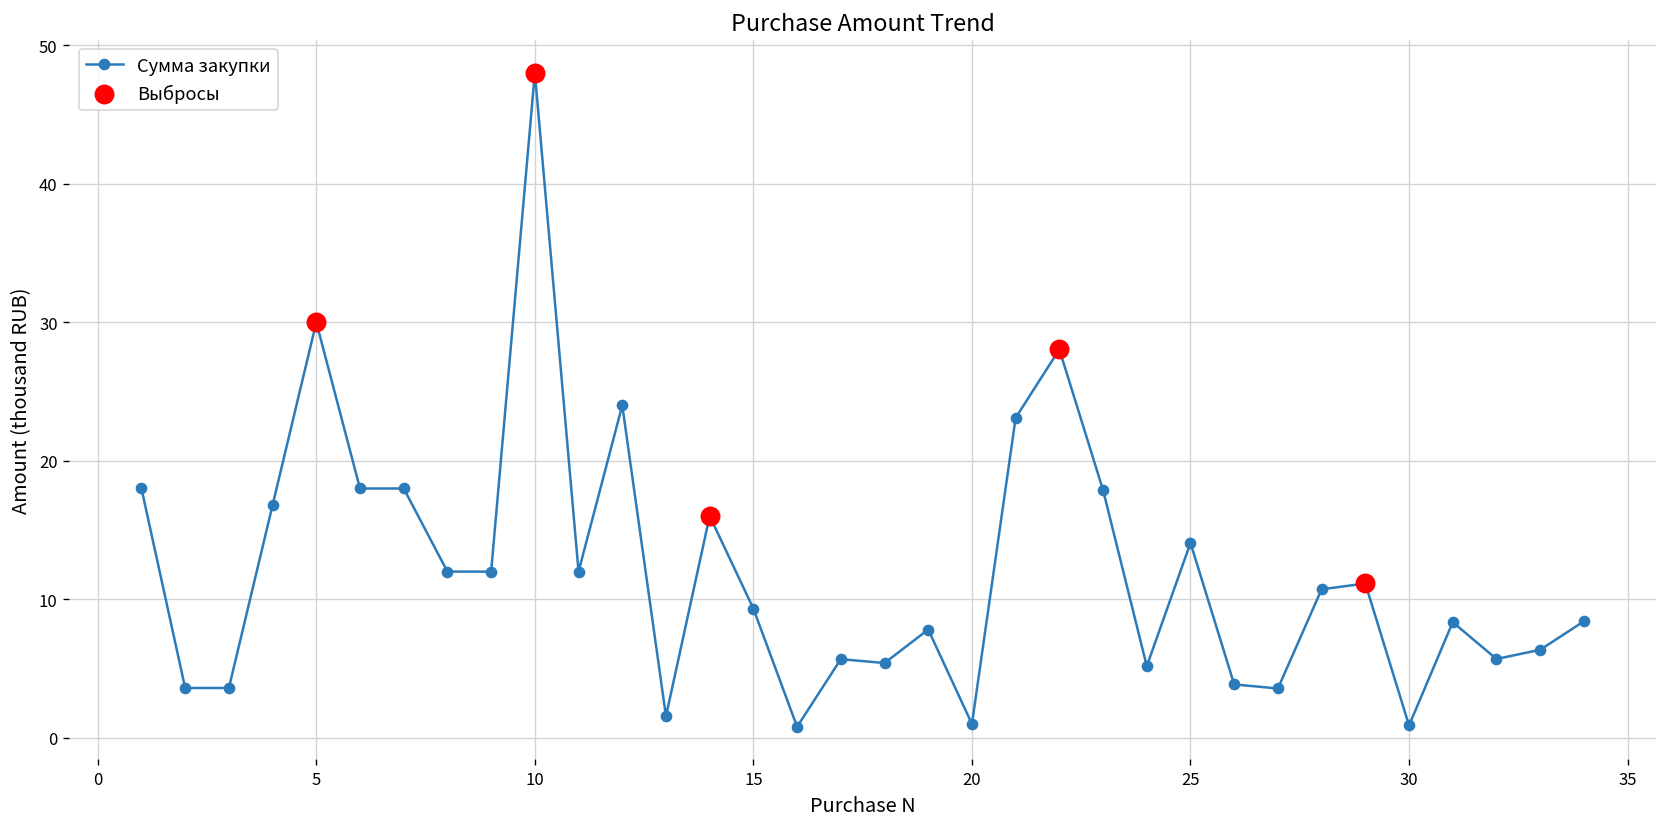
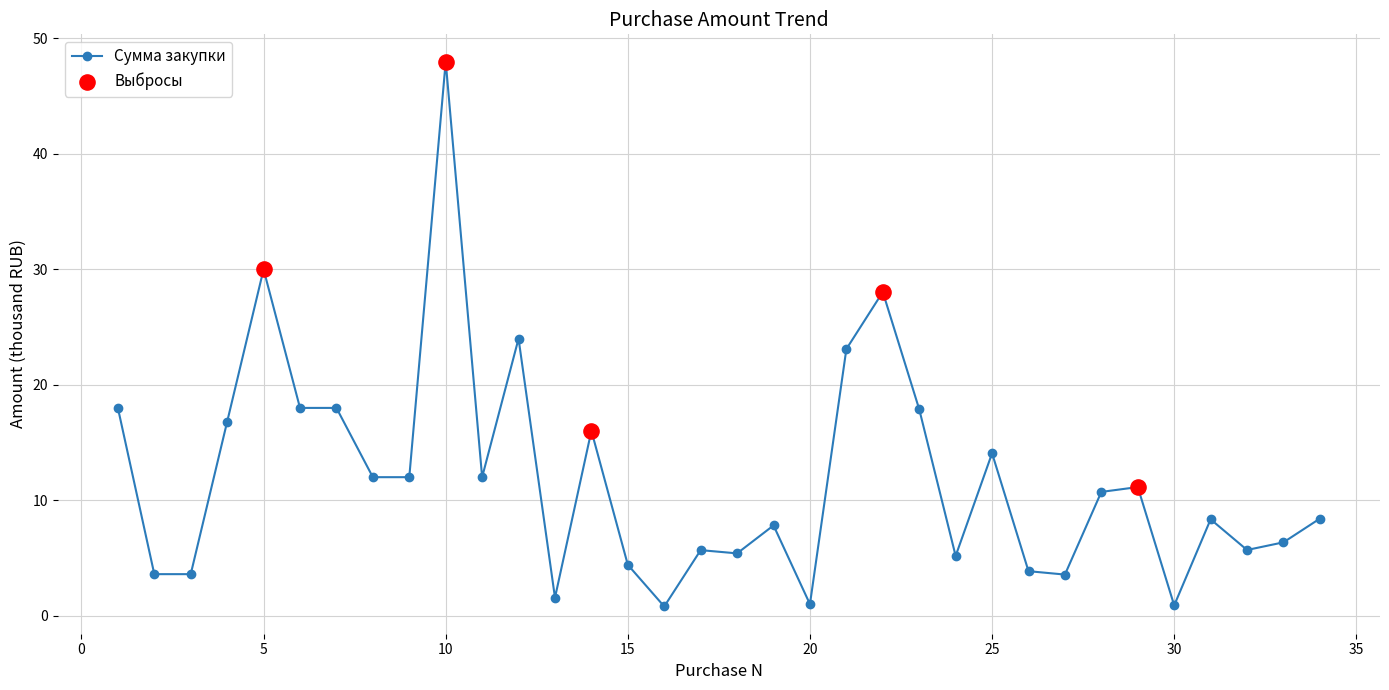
Сумма закупки, 15: 9.3 -> 4.4
